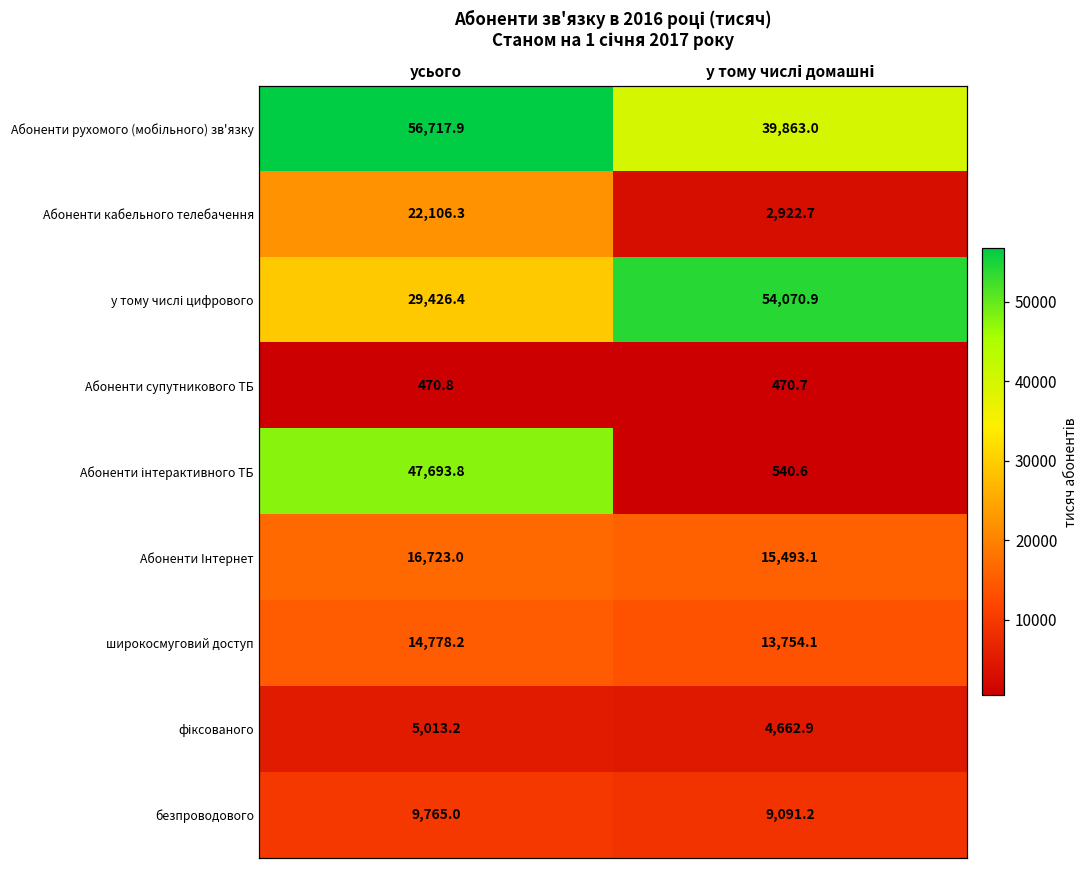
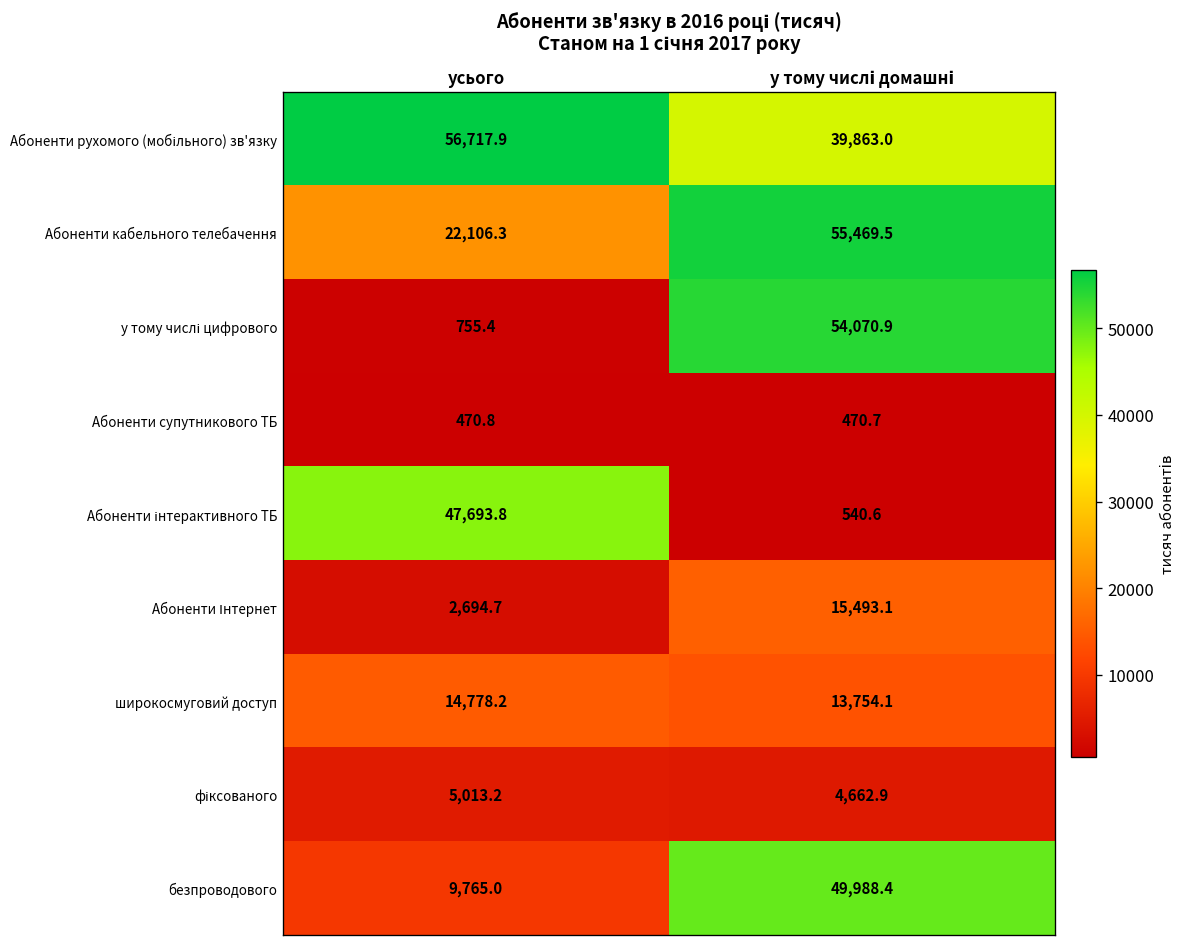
Абоненти кабельного телебачення, у тому числі домашні: 2,922.7 -> 55,469.5
у тому числі цифрового, усього: 29,426.4 -> 755.4
Абоненти Інтернет, усього: 16,723.0 -> 2,694.7
безпроводового, у тому числі домашні: 9,091.2 -> 49,988.4
